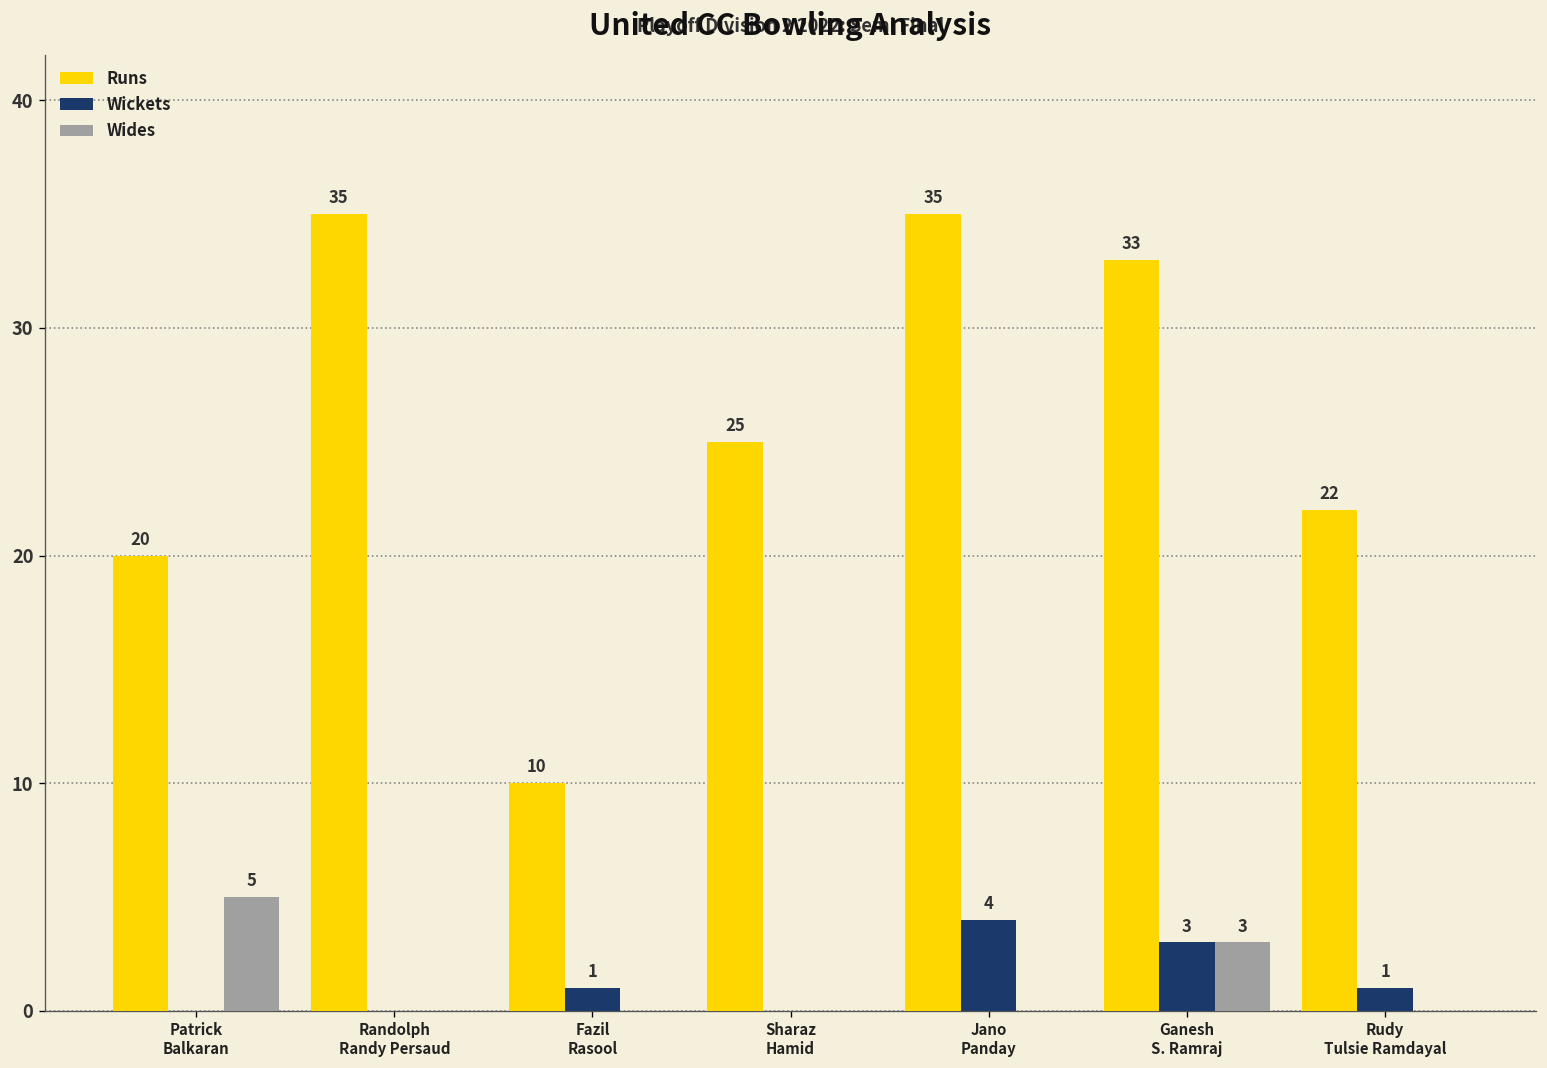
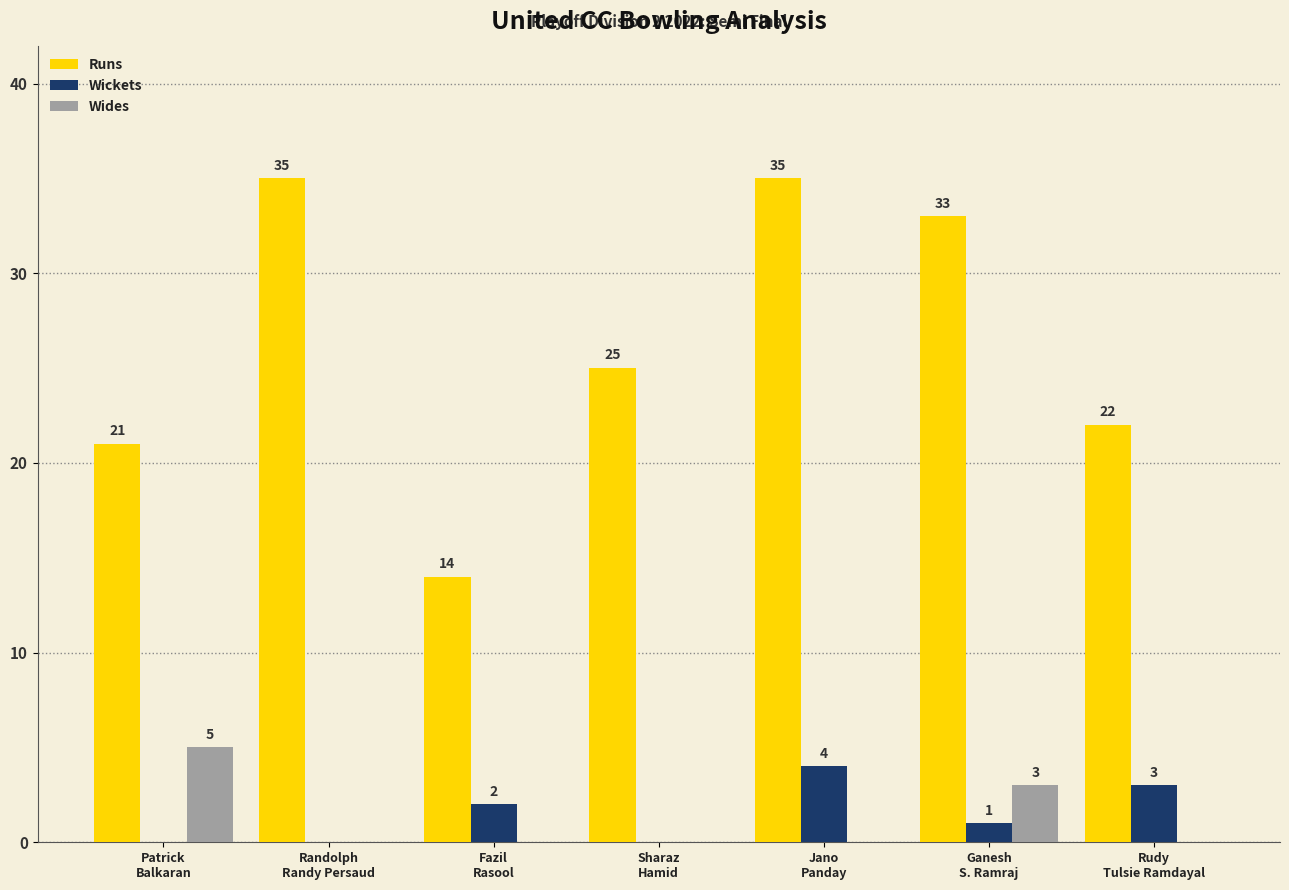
Runs, Patrick Balkaran: 20 -> 21
Runs, Fazil Rasool: 10 -> 14
Wickets, Fazil Rasool: 1 -> 2
Wickets, Ganesh S. Ramraj: 3 -> 1
Wickets, Rudy Tulsie Ramdayal: 1 -> 3
